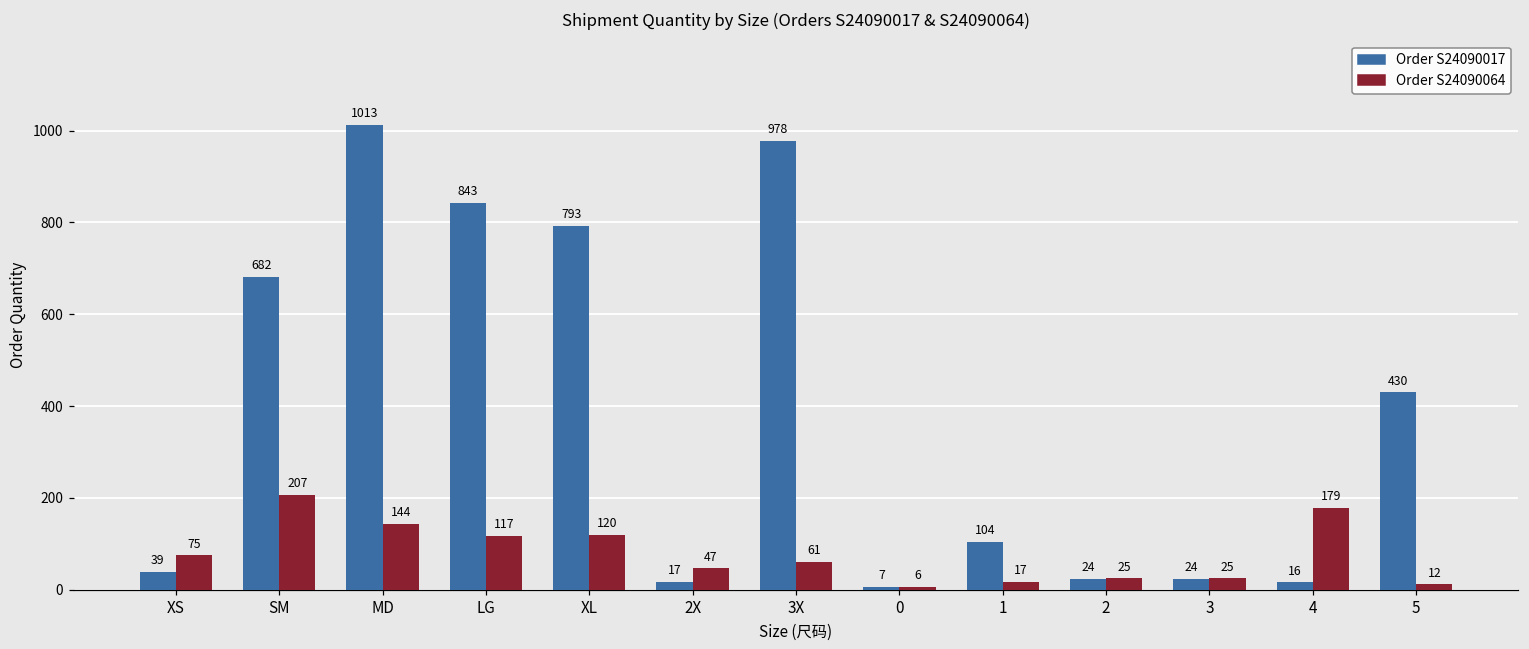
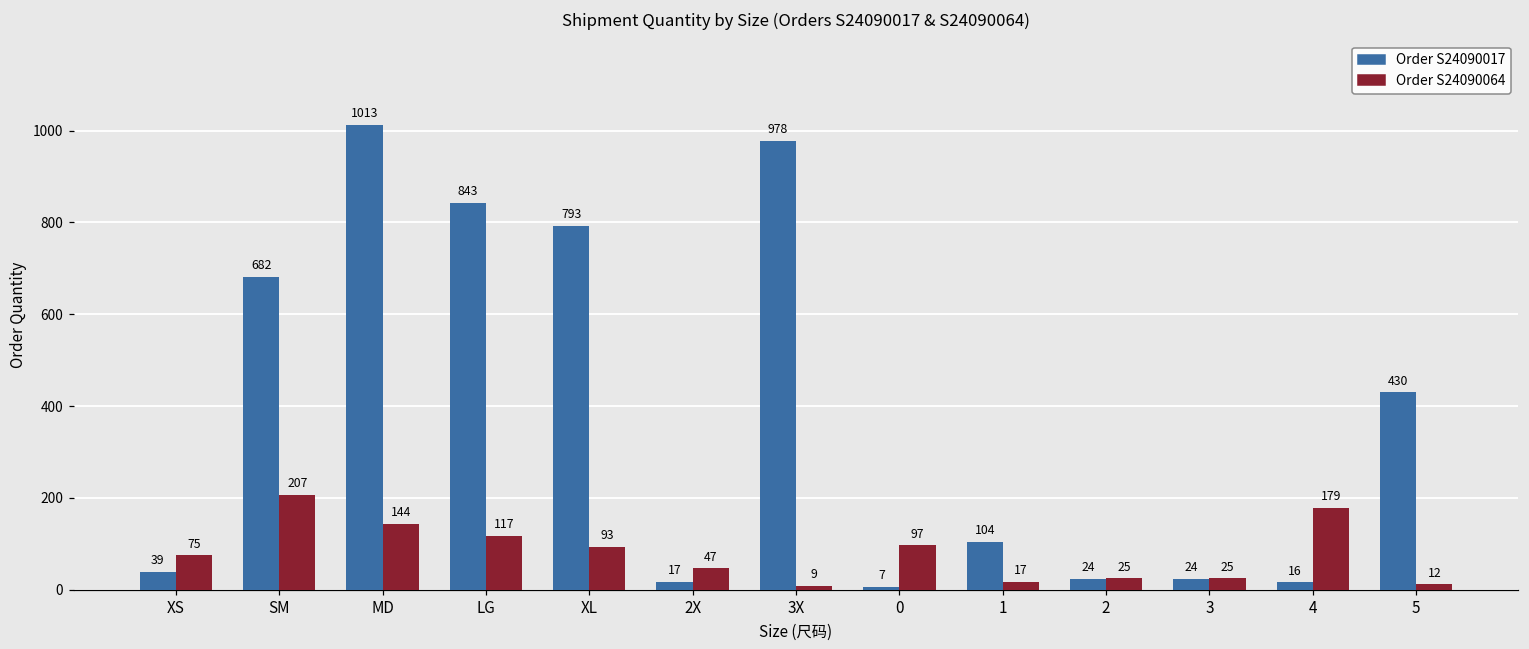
Order S24090064, XL: 120 -> 93
Order S24090064, 3X: 61 -> 9
Order S24090064, 0: 6 -> 97
